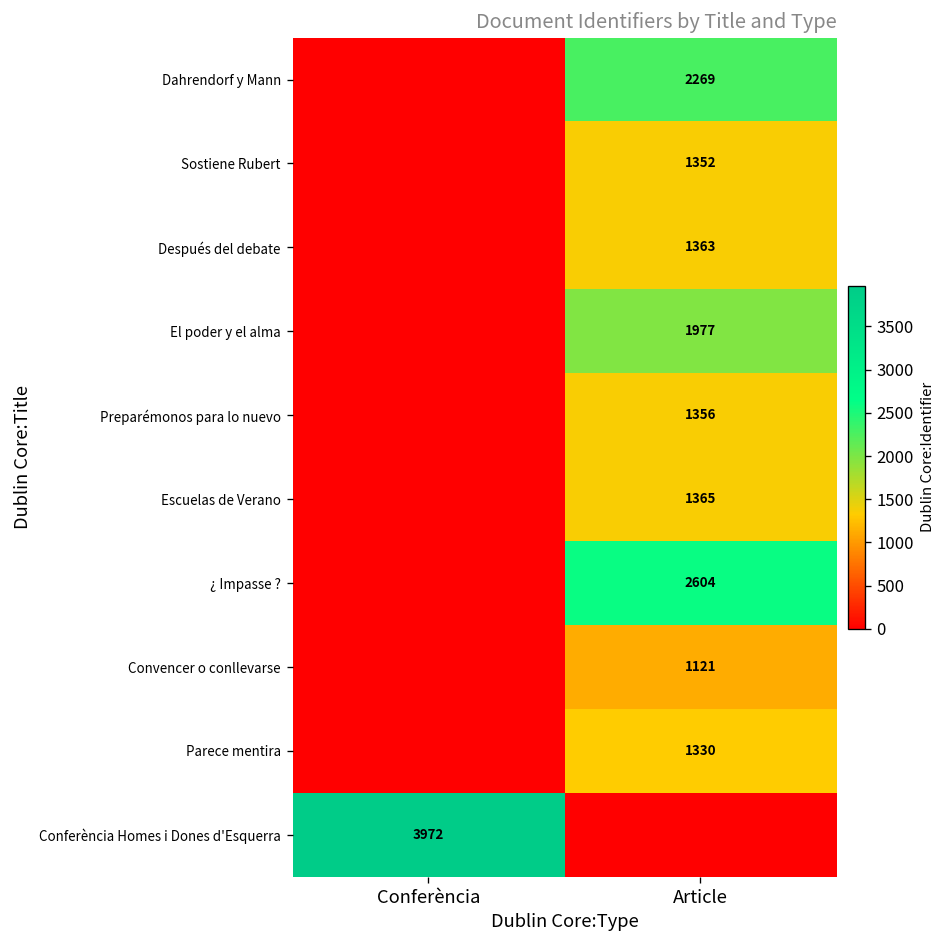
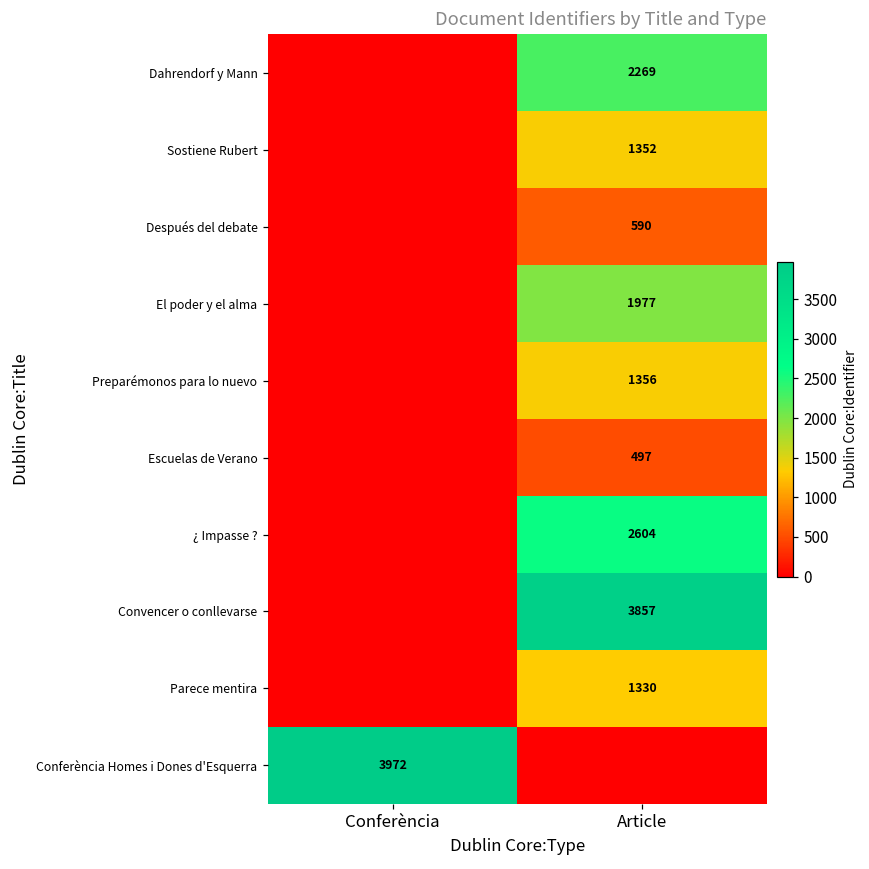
Después del debate, Article: 1363 -> 590
Escuelas de Verano, Article: 1365 -> 497
Convencer o conllevarse, Article: 1121 -> 3857
